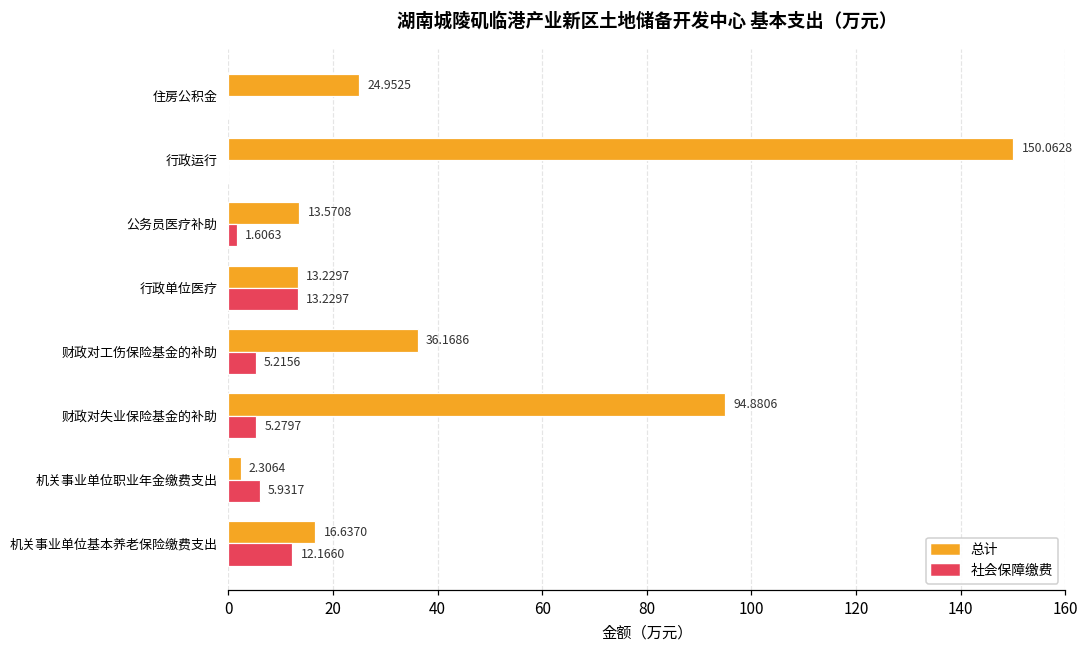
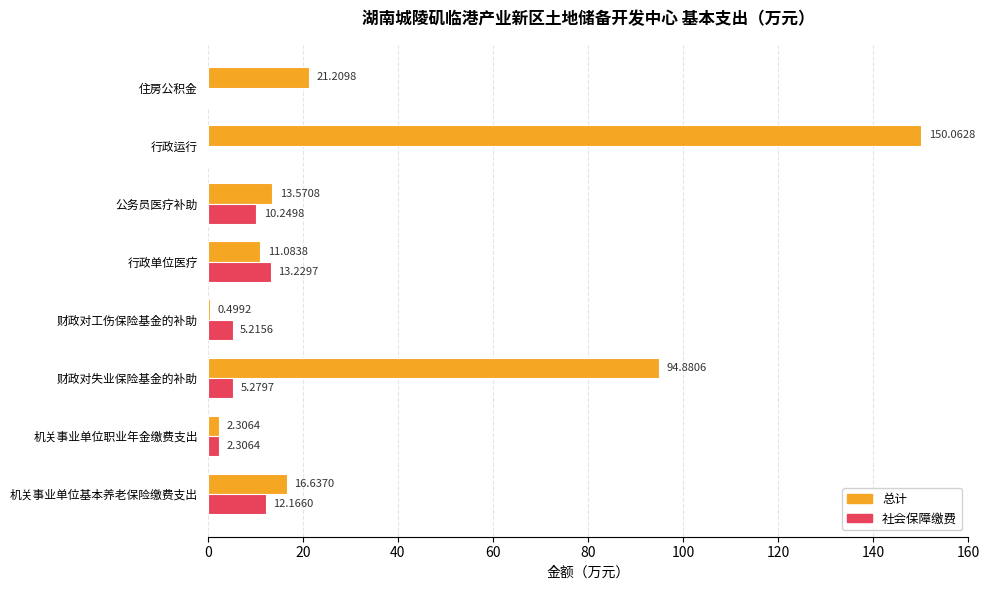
总计, 住房公积金: 24.9525 -> 21.2098
社会保障缴费, 公务员医疗补助: 1.6063 -> 10.2498
总计, 行政单位医疗: 13.2297 -> 11.0838
总计, 财政对工伤保险基金的补助: 36.1686 -> 0.4992
社会保障缴费, 机关事业单位职业年金缴费支出: 5.9317 -> 2.3064
